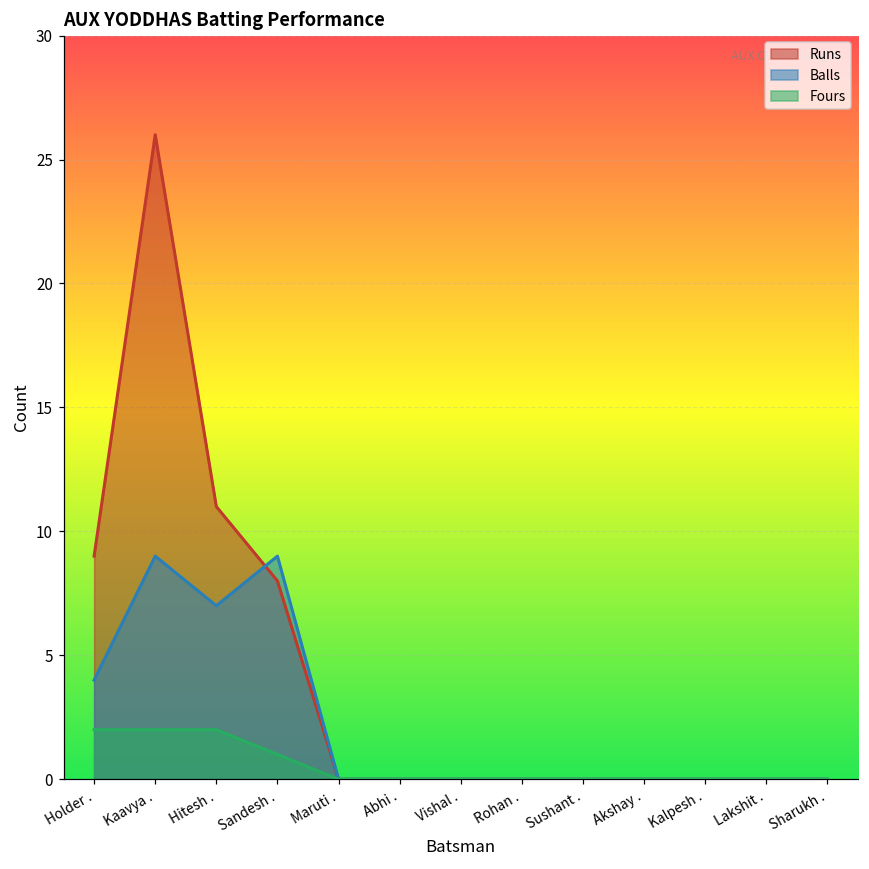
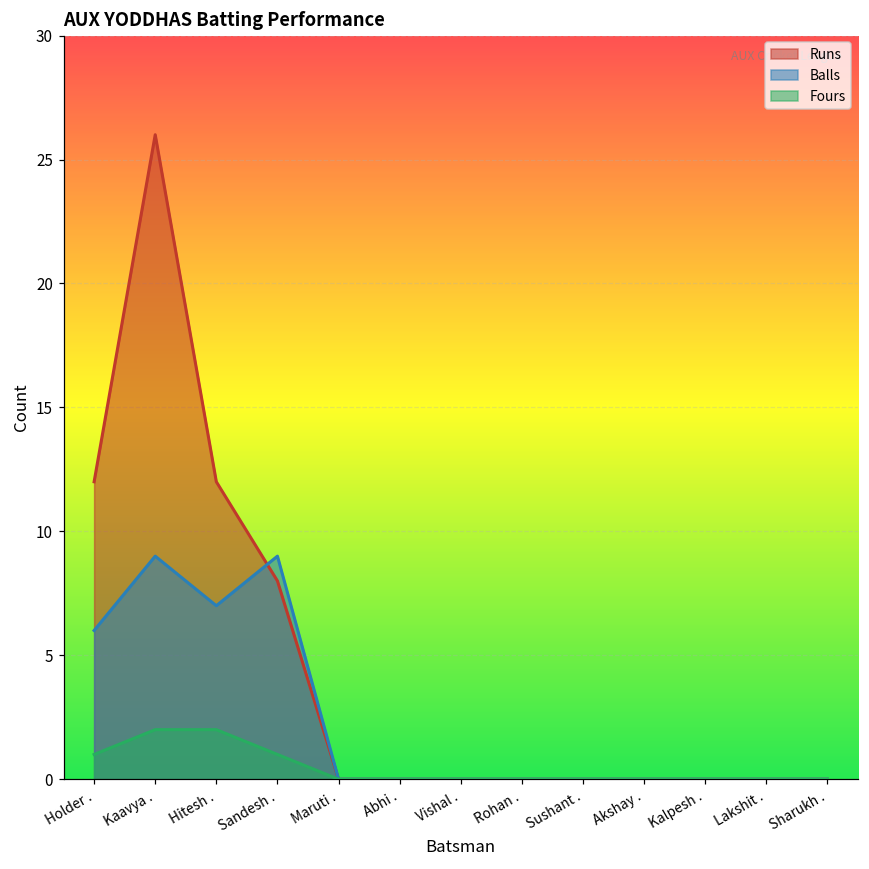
Runs, Holder .: 9 -> 12
Balls, Holder .: 4 -> 6
Fours, Holder .: 2 -> 1
Runs, Hitesh .: 11 -> 12
